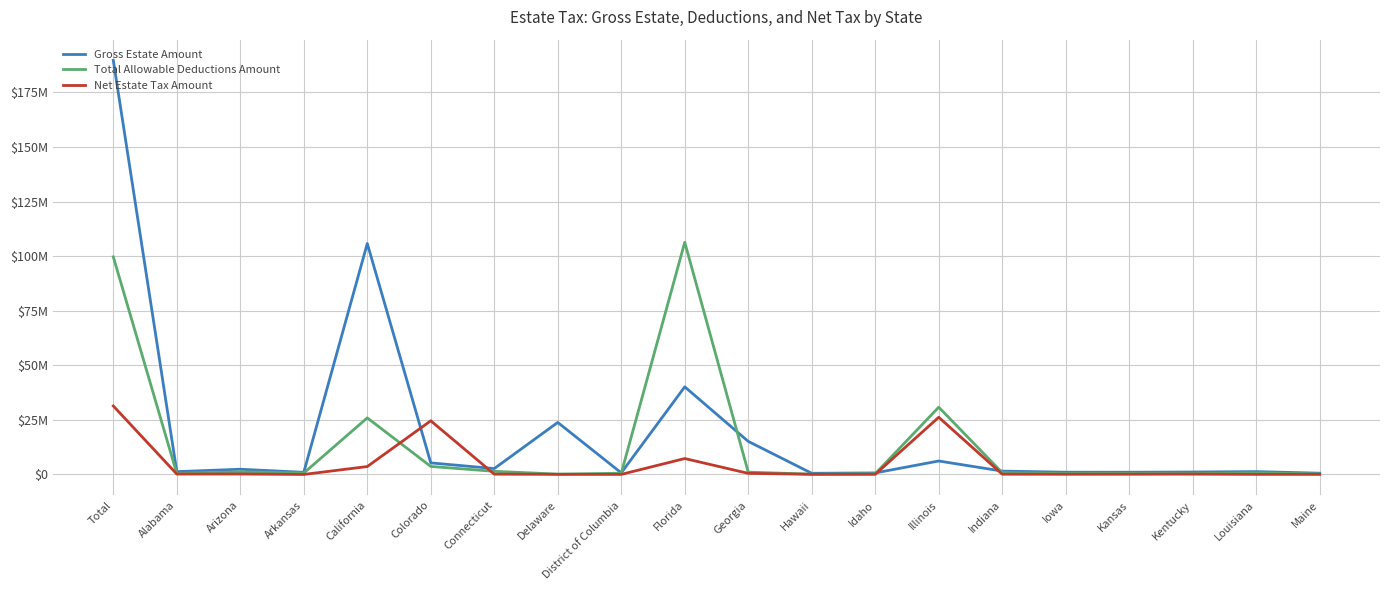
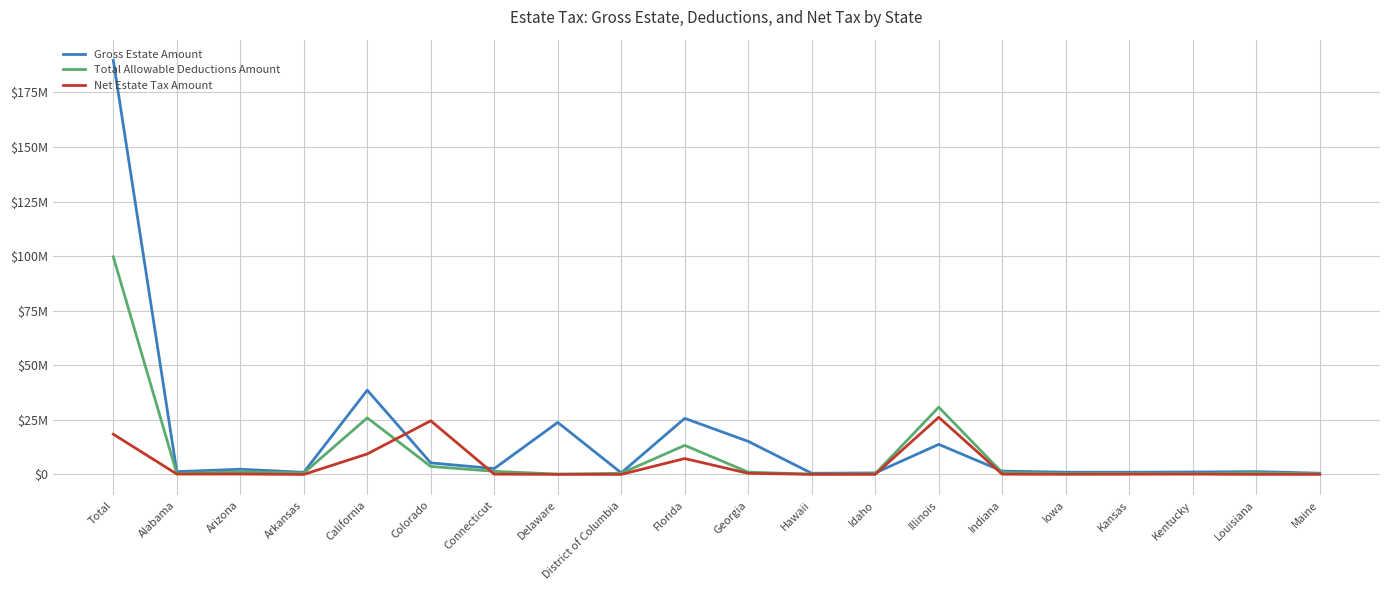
Net Estate Tax Amount, Total: $31000000 -> $18000000
Gross Estate Amount, California: $106000000 -> $39000000
Net Estate Tax Amount, California: $4000000 -> $9000000
Gross Estate Amount, Florida: $40000000 -> $26000000
Total Allowable Deductions Amount, Florida: $106000000 -> $13000000
Gross Estate Amount, Illinois: $6000000 -> $14000000
